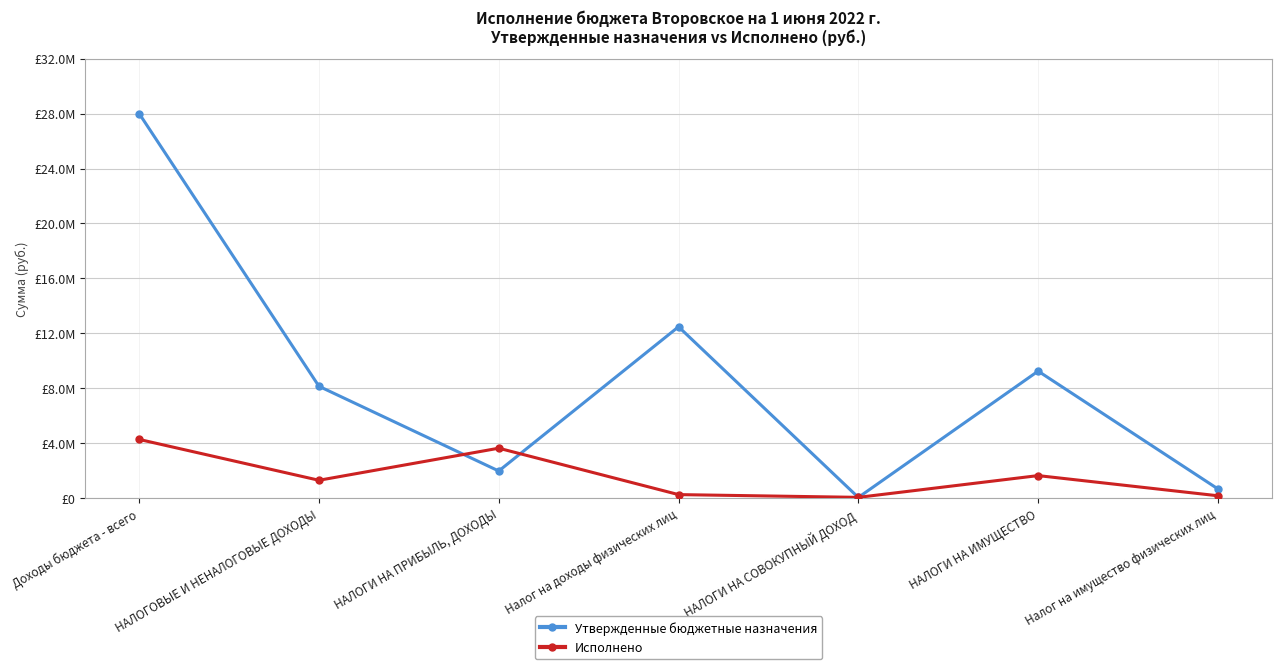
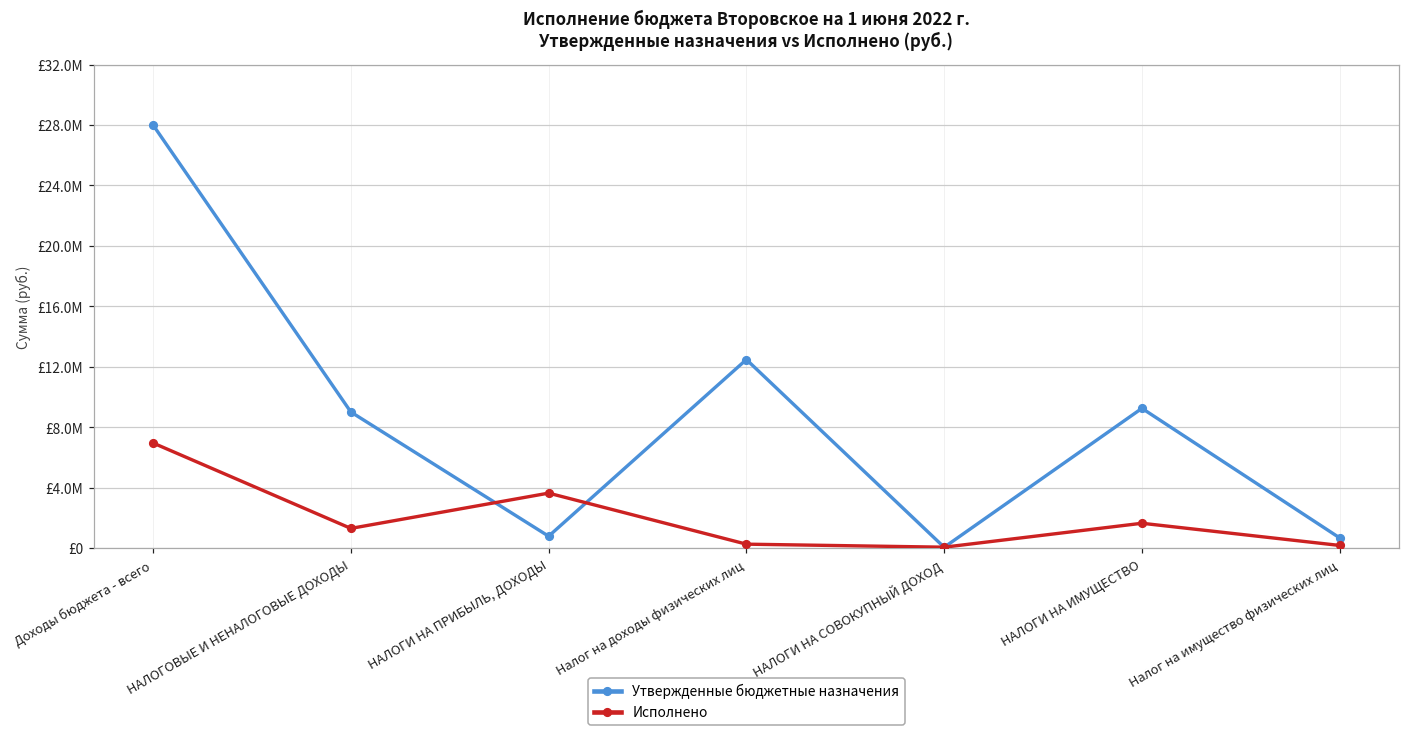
Исполнено, Доходы бюджета - всего: £4300000 -> £7000000
Утвержденные бюджетные назначения, НАЛОГОВЫЕ И НЕНАЛОГОВЫЕ ДОХОДЫ: £8100000 -> £9000000
Утвержденные бюджетные назначения, НАЛОГИ НА ПРИБЫЛЬ, ДОХОДЫ: £2000000 -> £800000
